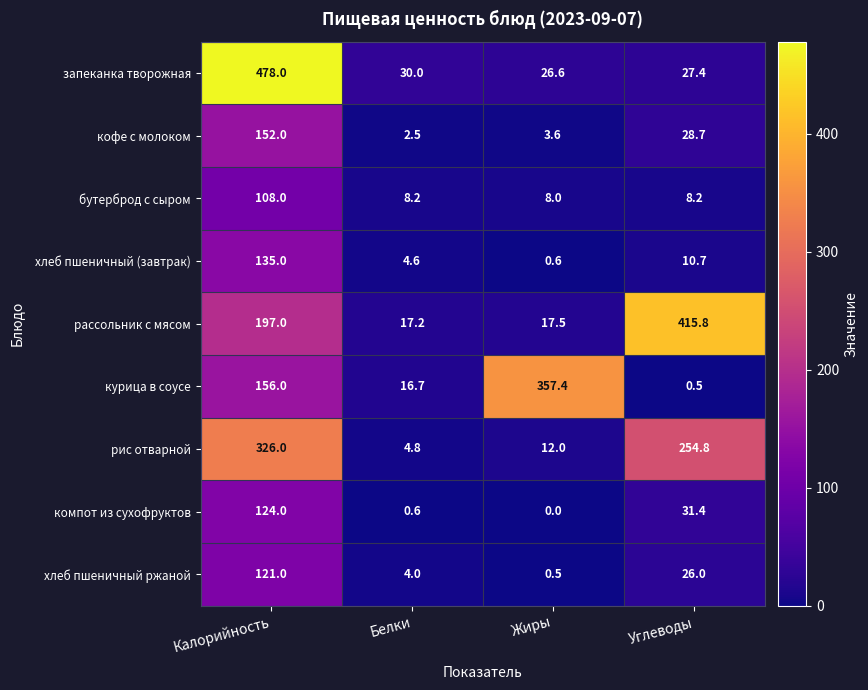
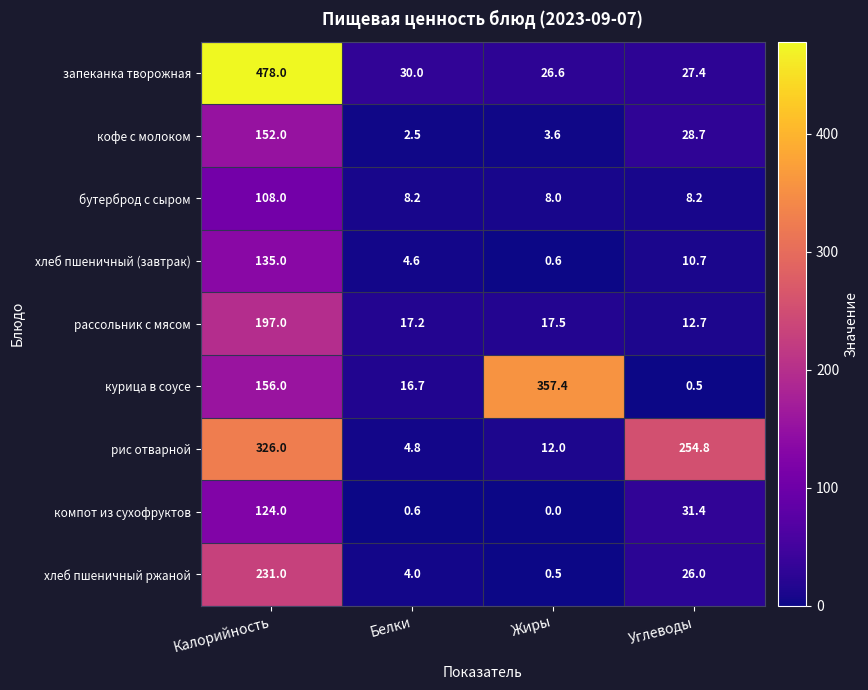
рассольник с мясом, Углеводы: 415.8 -> 12.7
хлеб пшеничный ржаной, Калорийность: 121.0 -> 231.0
